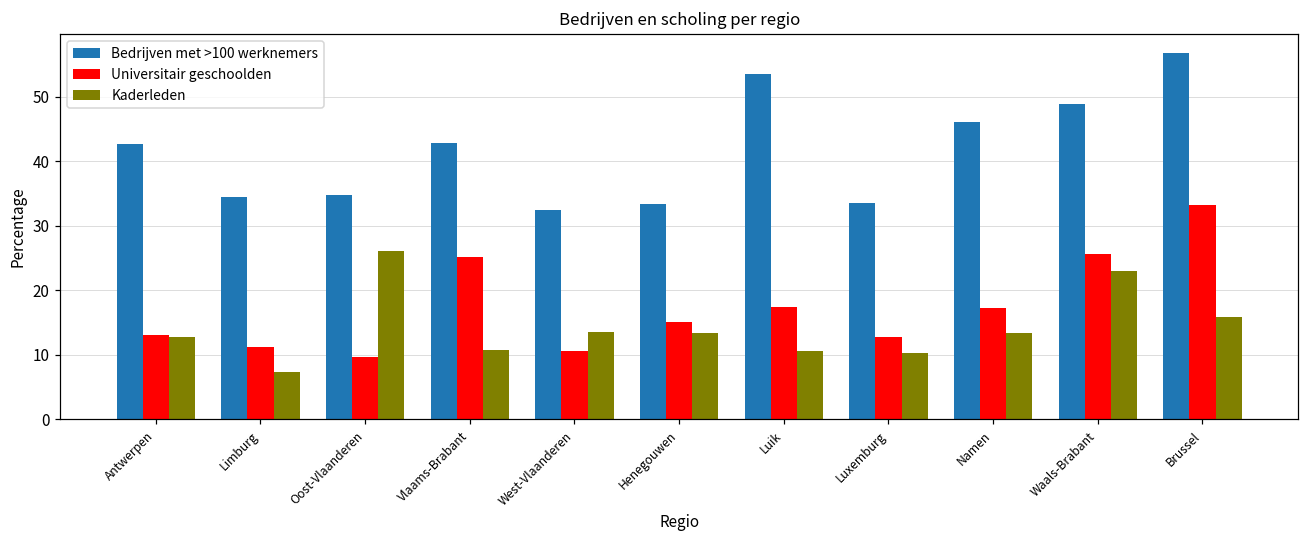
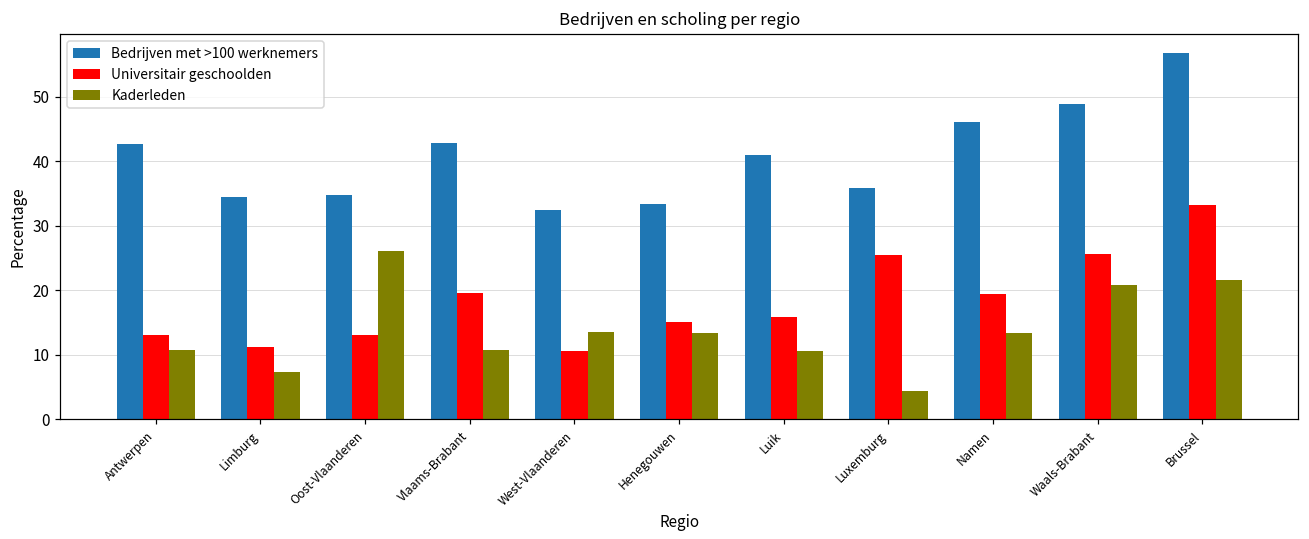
Kaderleden, Antwerpen: 13 -> 11
Universitair geschoolden, Oost-Vlaanderen: 10 -> 13
Universitair geschoolden, Vlaams-Brabant: 25 -> 20
Bedrijven met >100 werknemers, Luik: 54 -> 41
Universitair geschoolden, Luik: 17 -> 16
Bedrijven met >100 werknemers, Luxemburg: 34 -> 36
Universitair geschoolden, Luxemburg: 13 -> 26
Kaderleden, Luxemburg: 10 -> 4
Universitair geschoolden, Namen: 17 -> 19
Kaderleden, Waals-Brabant: 23 -> 21
Kaderleden, Brussel: 16 -> 22
